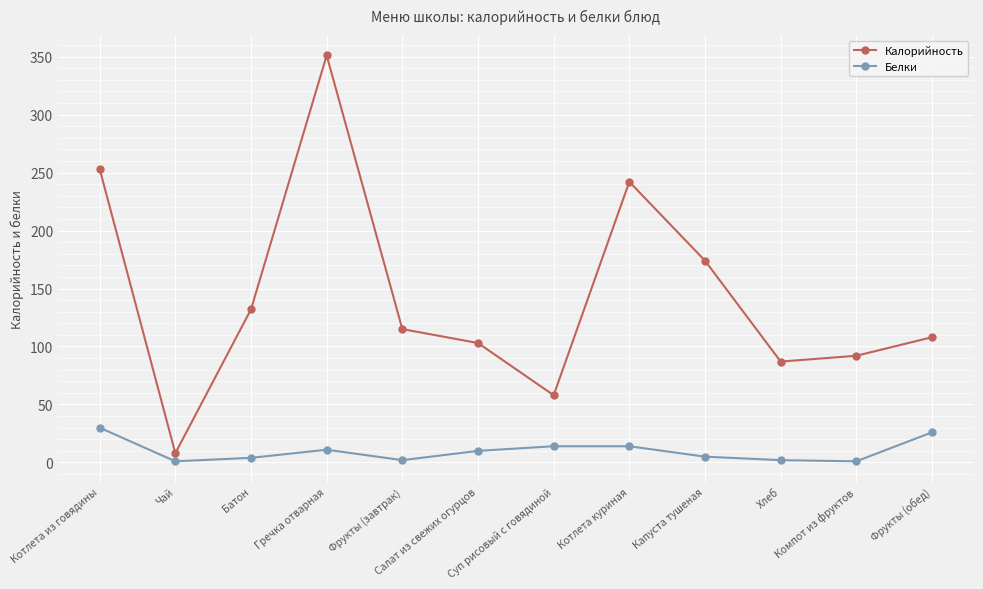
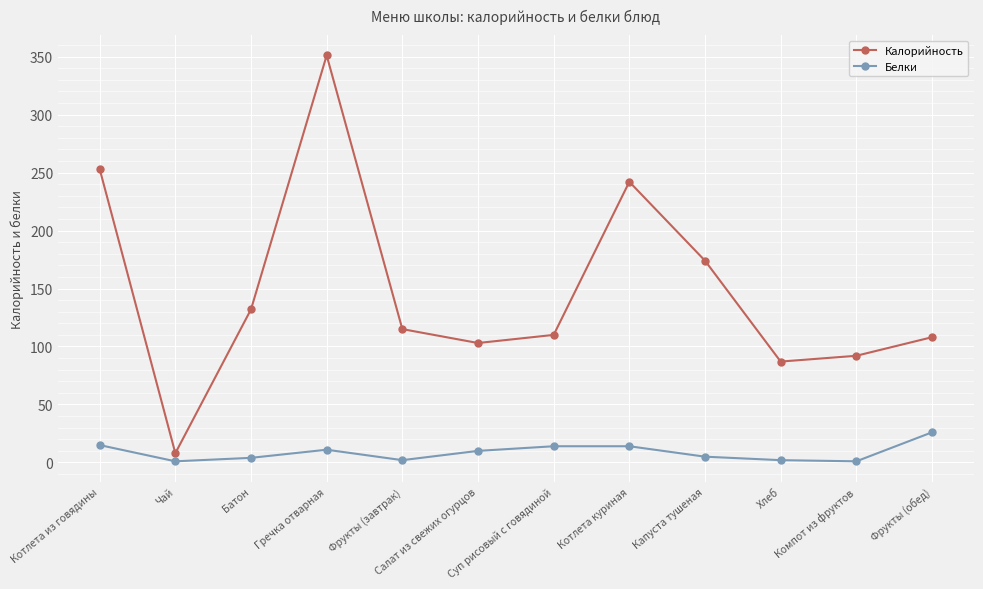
Белки, Котлета из говядины: 30 -> 15
Калорийность, Суп рисовый с говядиной: 58 -> 110
